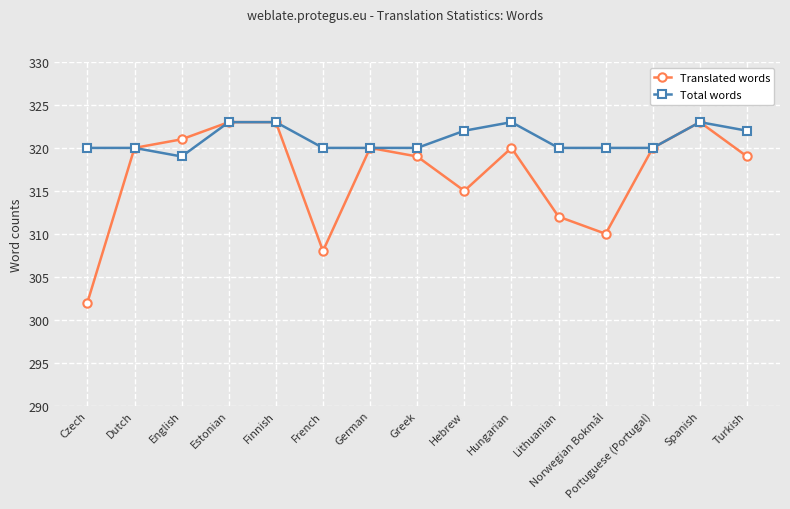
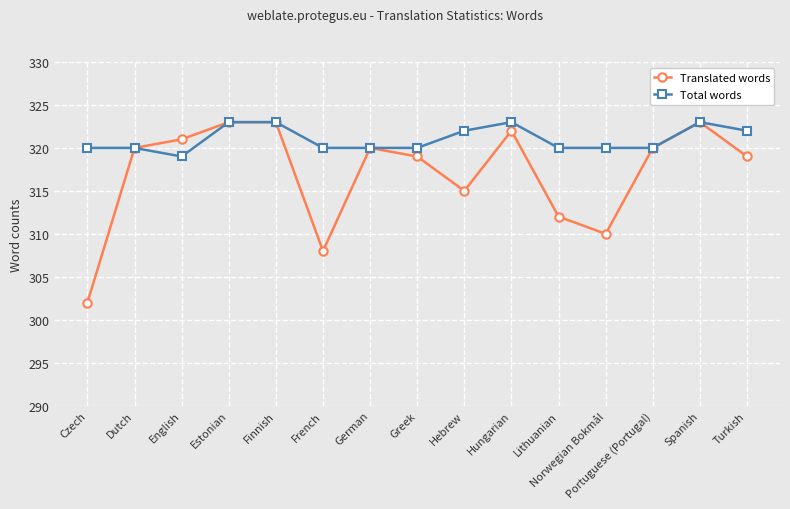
Translated words, Hungarian: 320 -> 322
